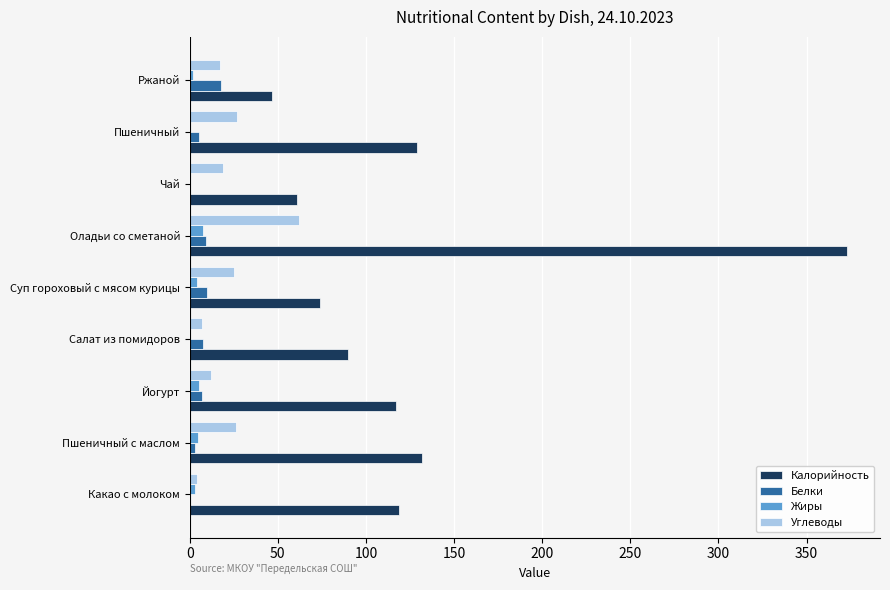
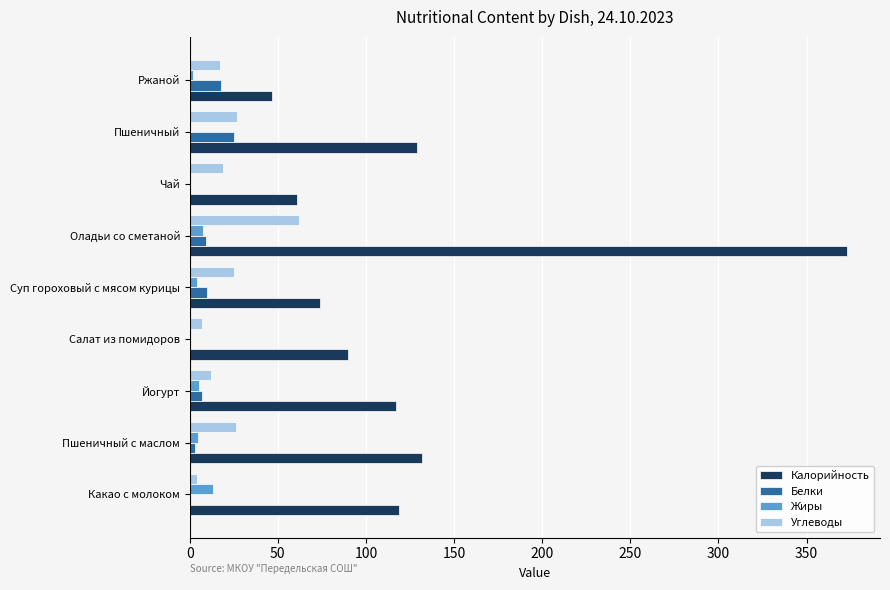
Белки, Пшеничный: 5 -> 25
Белки, Салат из помидоров: 8 -> 0
Жиры, Какао с молоком: 3 -> 13
